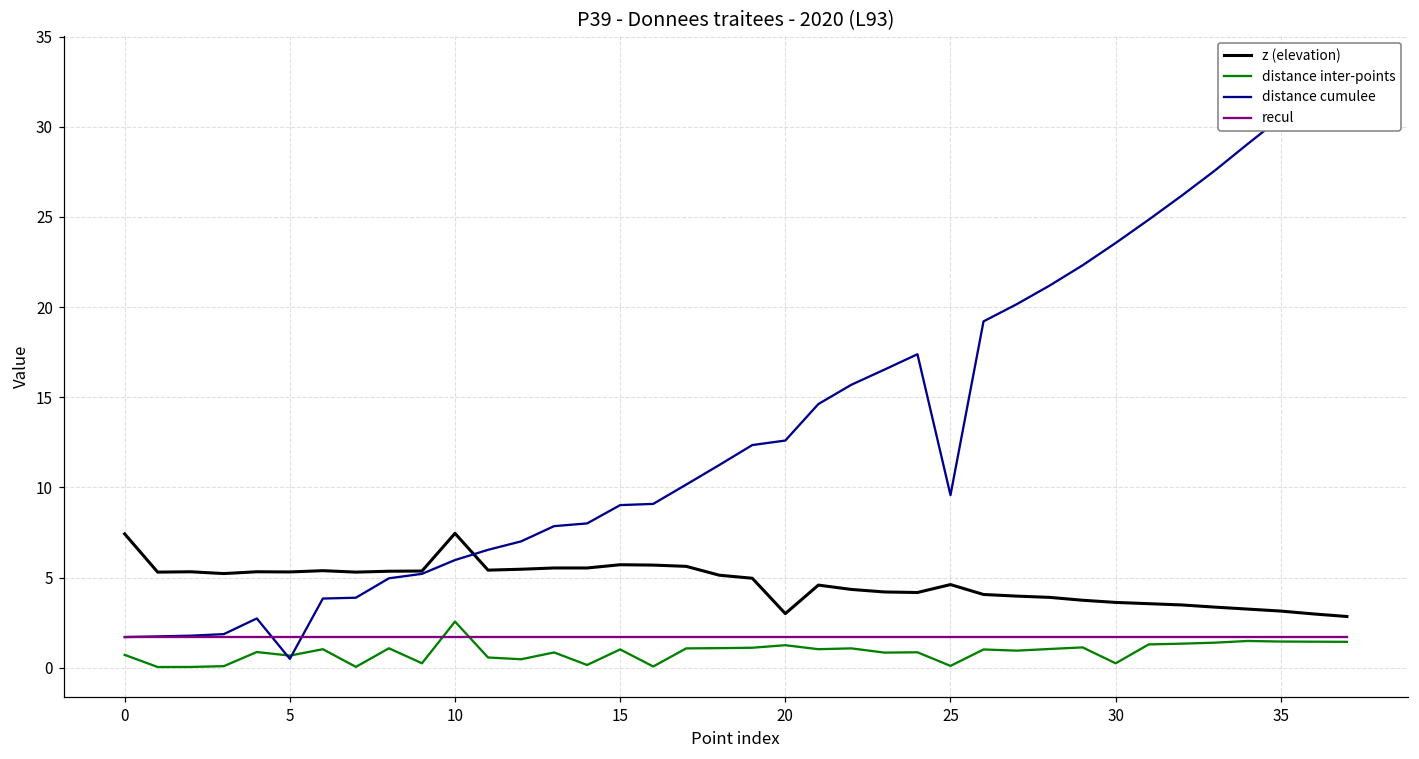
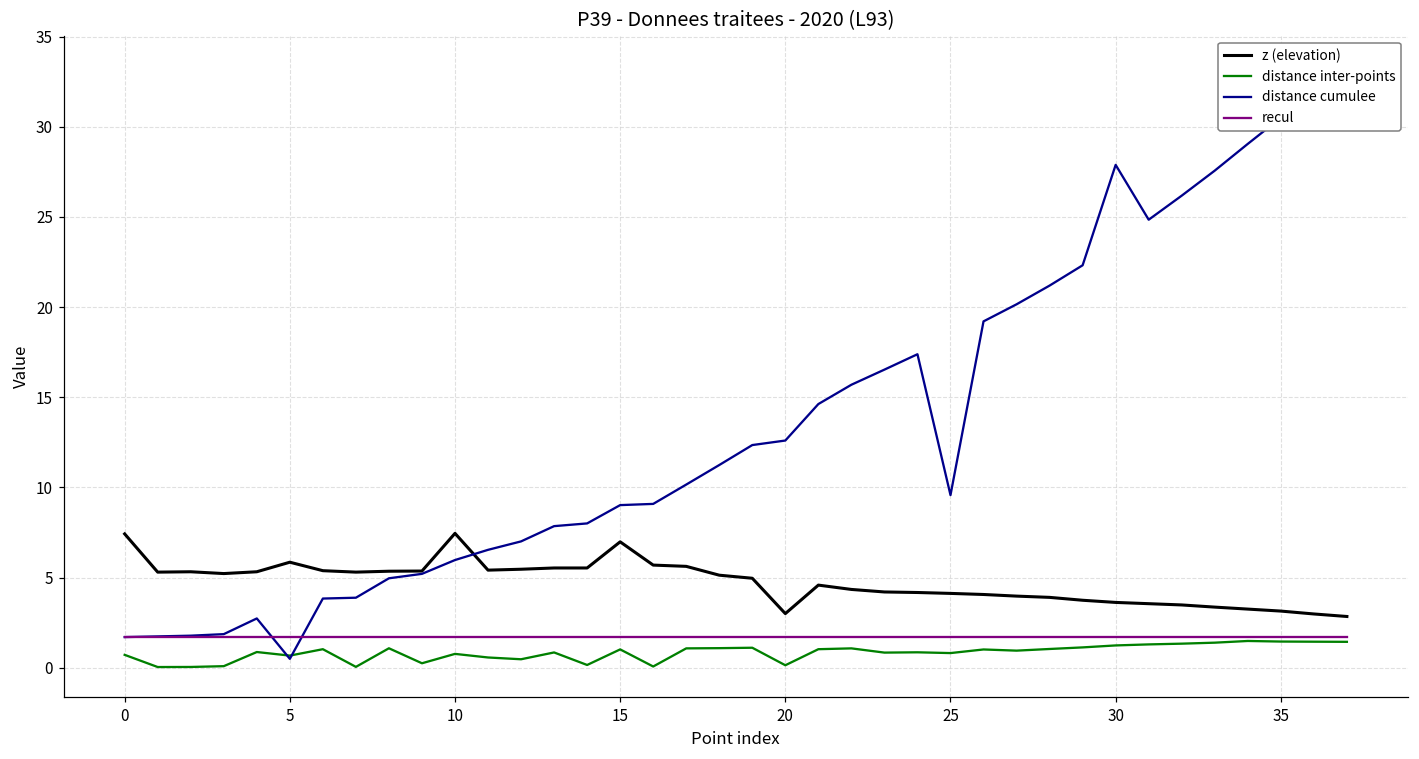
z (elevation), 5: 5.3 -> 5.9
distance inter-points, 10: 2.6 -> 0.8
z (elevation), 15: 5.7 -> 7.0
distance inter-points, 20: 1.2 -> 0.1
z (elevation), 25: 4.6 -> 4.1
distance inter-points, 25: 0.1 -> 0.8
distance inter-points, 30: 0.2 -> 1.2
distance cumulee, 30: 23.6 -> 27.9
